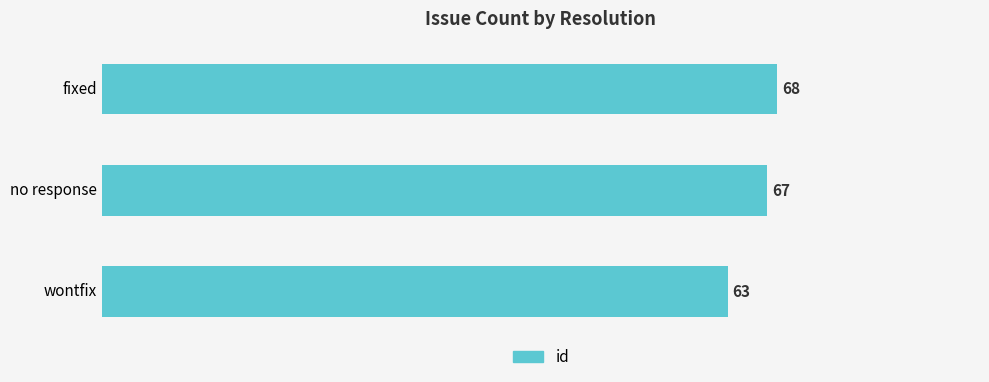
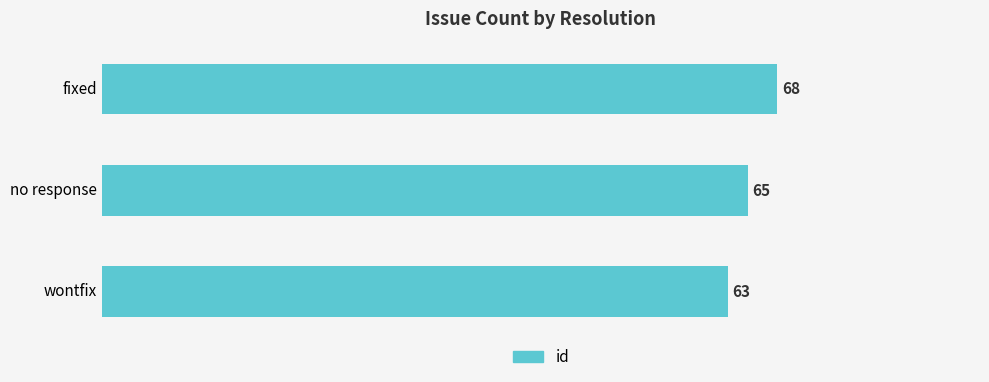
no response: 67 -> 65
